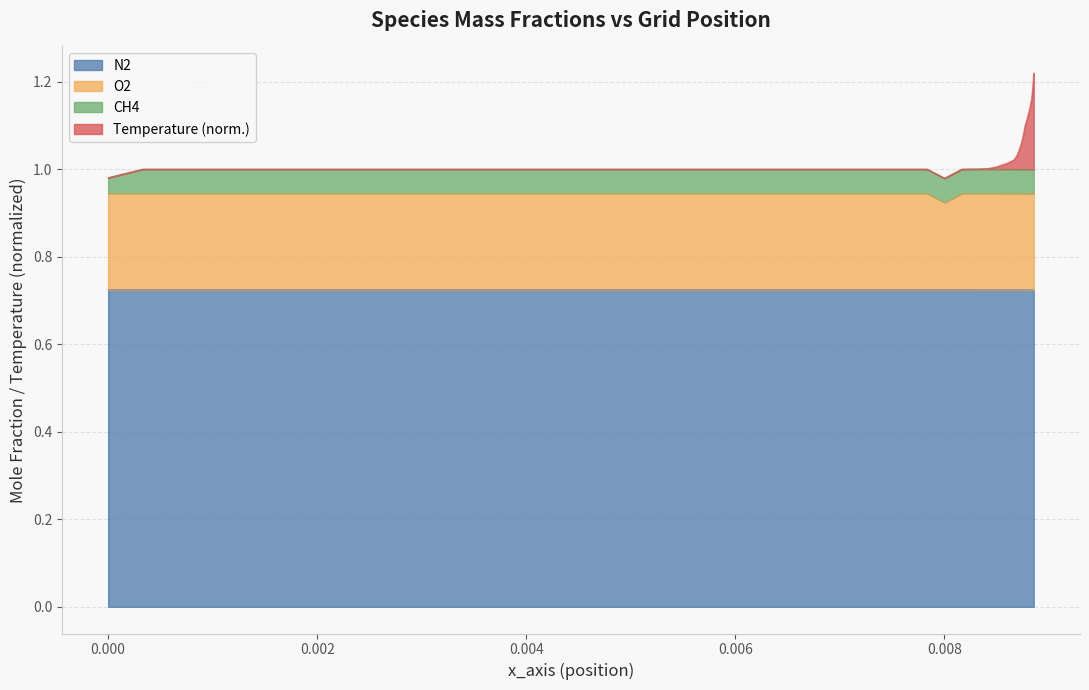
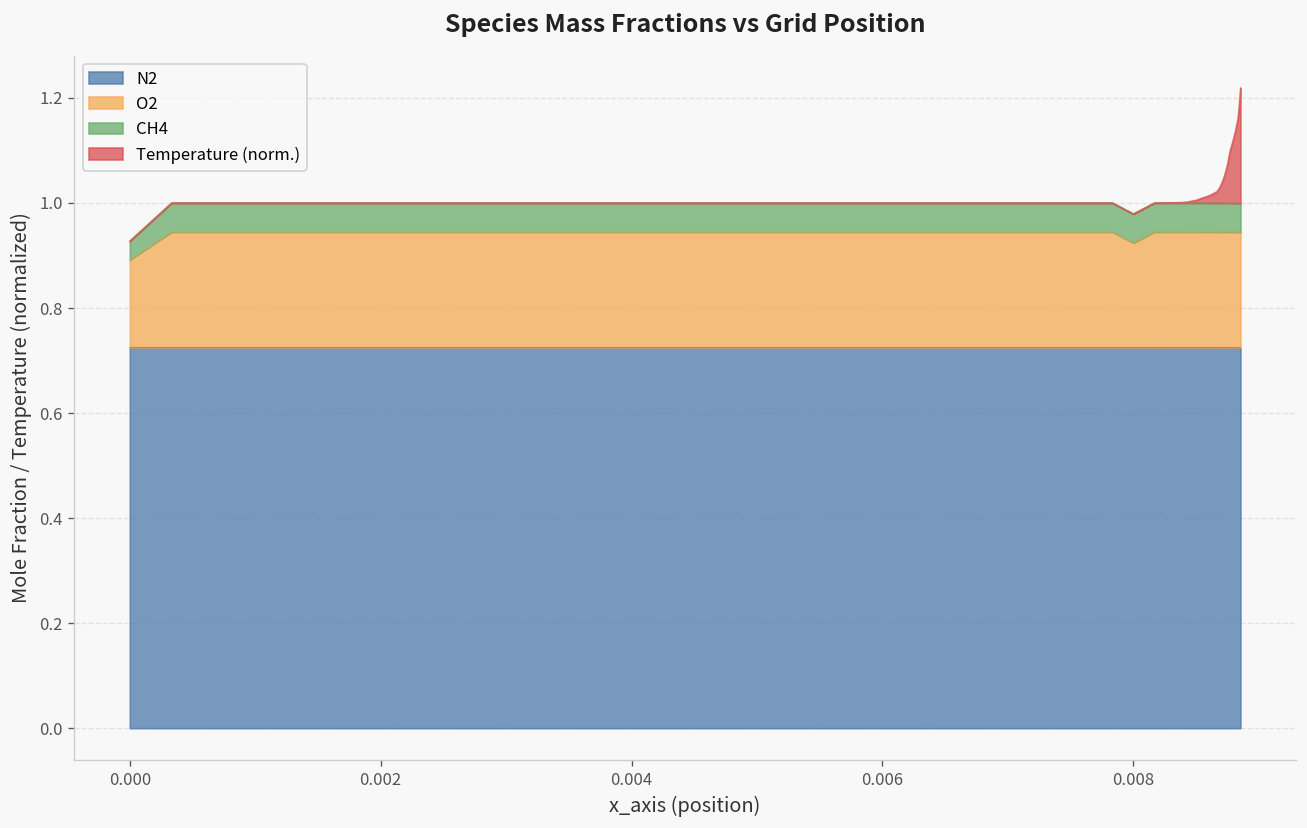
O2, 0.000: 0.22 -> 0.17
